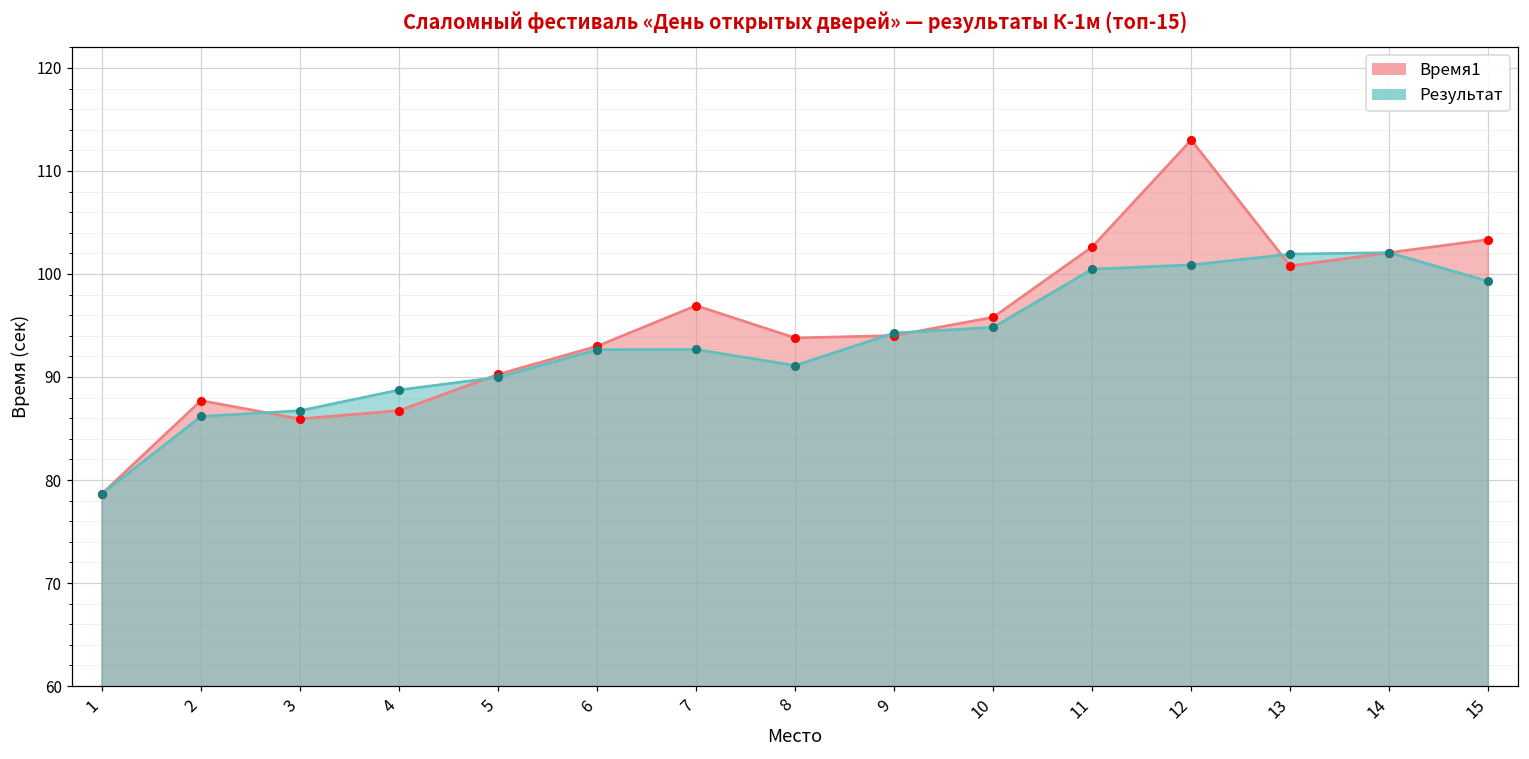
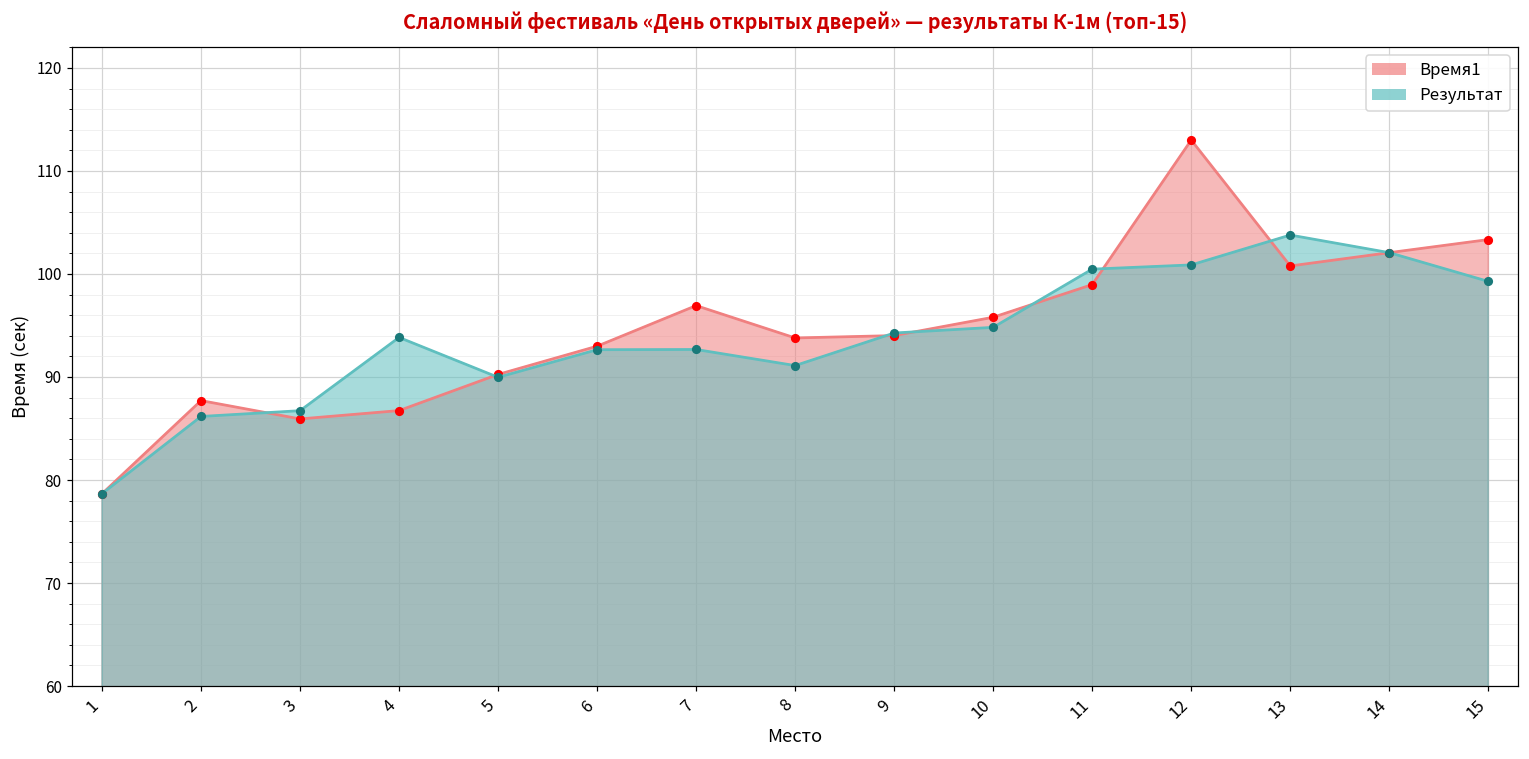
Результат, 4: 89 -> 94
Время1, 11: 103 -> 99
Результат, 13: 102 -> 104
